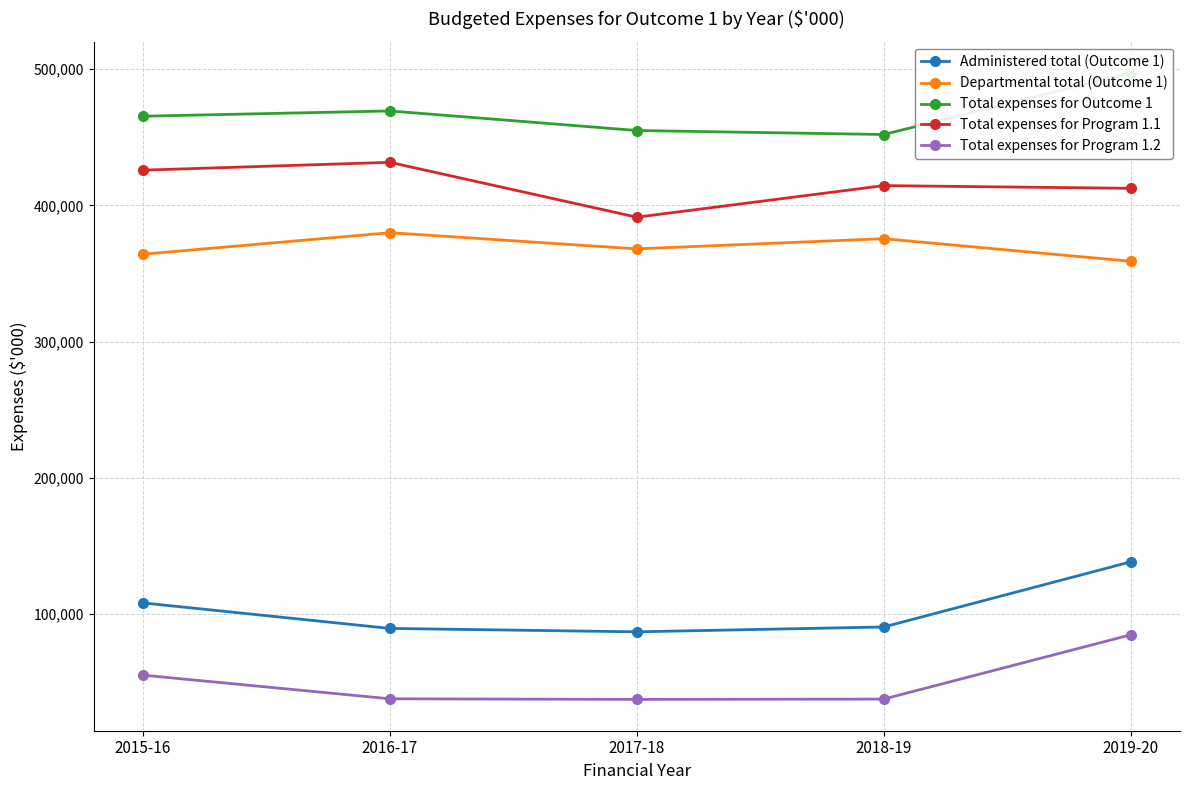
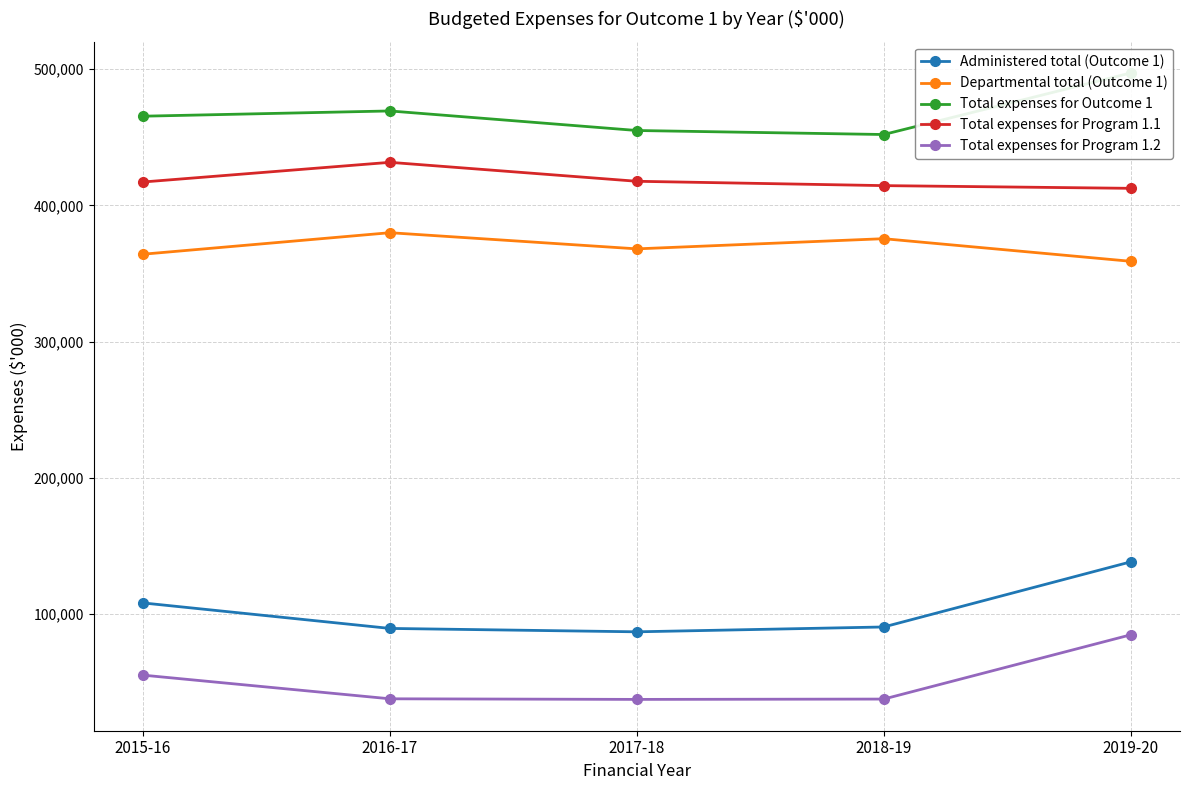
Total expenses for Program 1.1, 2015-16: 426,000 -> 417,000
Total expenses for Program 1.1, 2017-18: 391,000 -> 418,000
